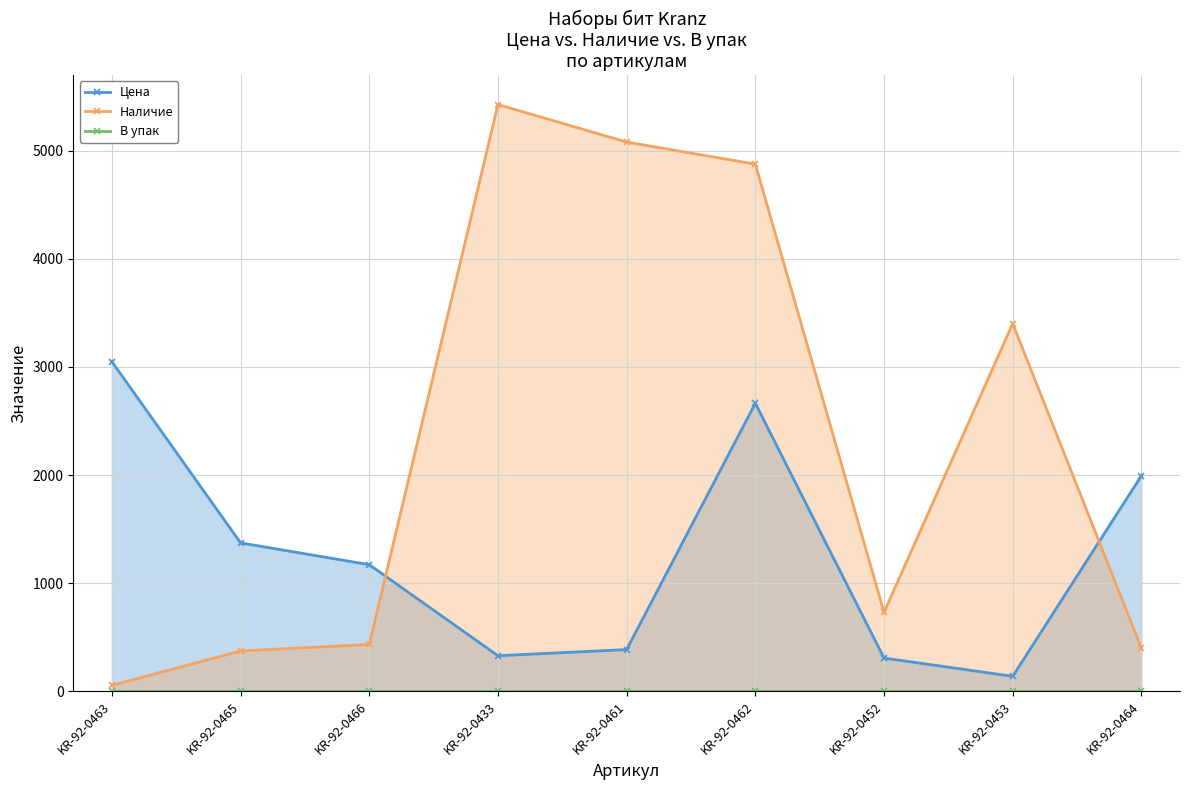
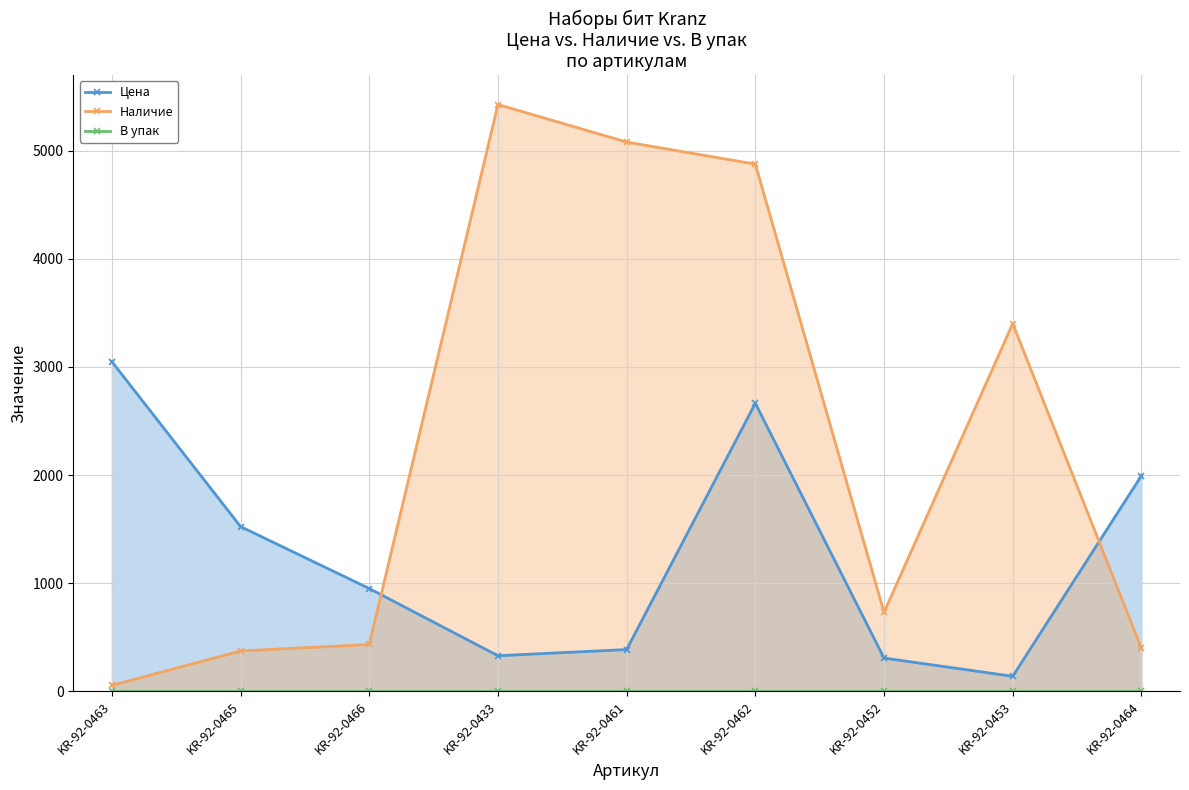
Цена, KR-92-0465: 1370 -> 1520
Цена, KR-92-0466: 1170 -> 950
